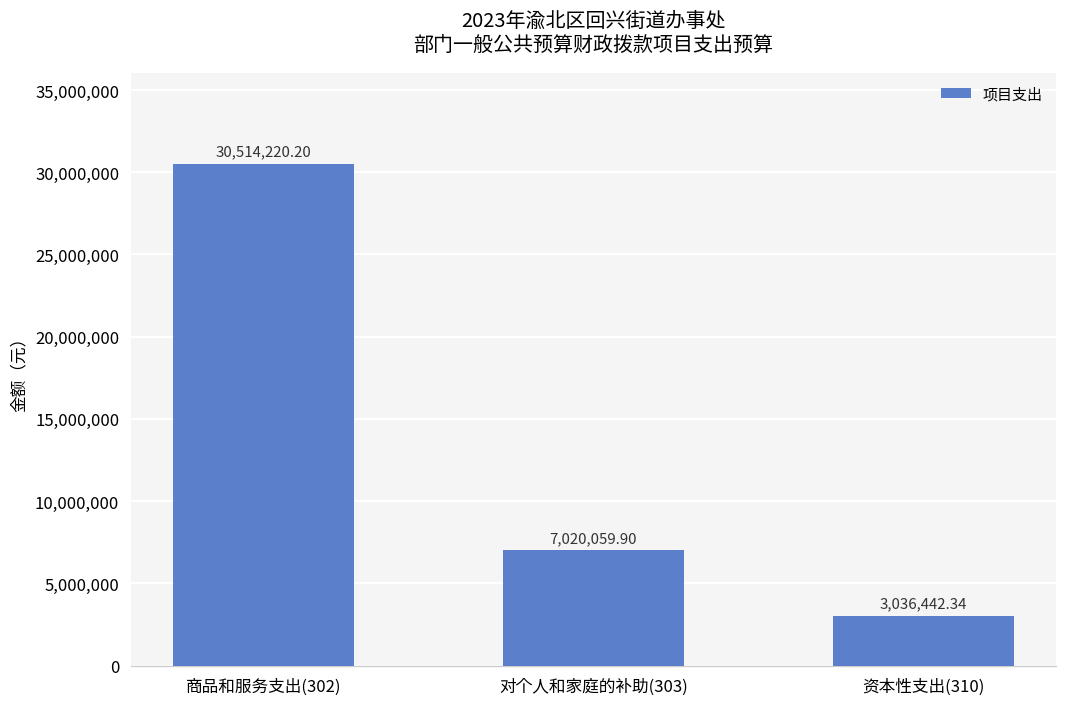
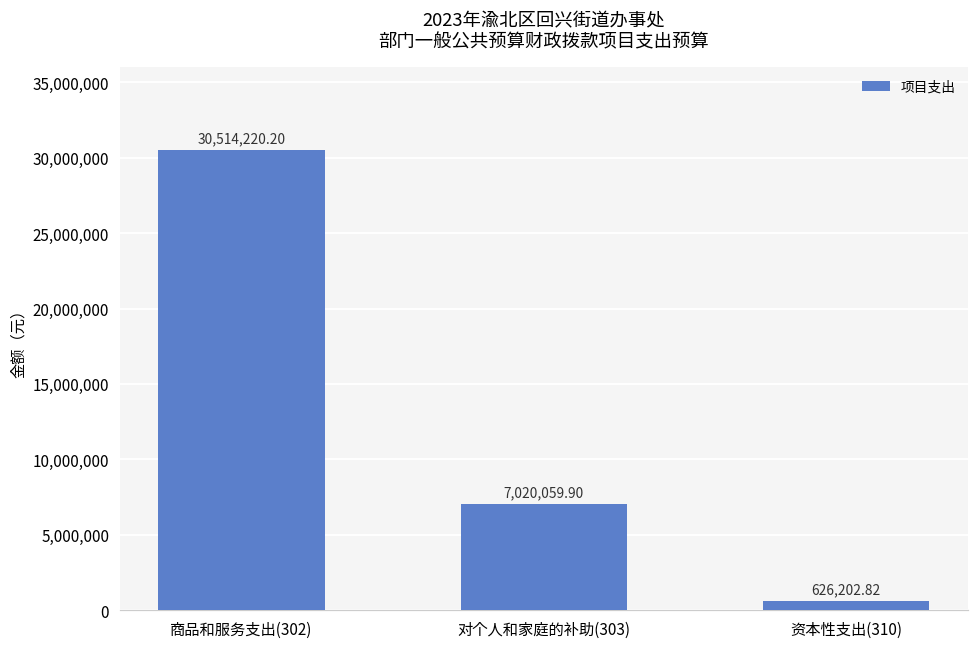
资本性支出(310): 3,036,442.34 -> 626,202.82
